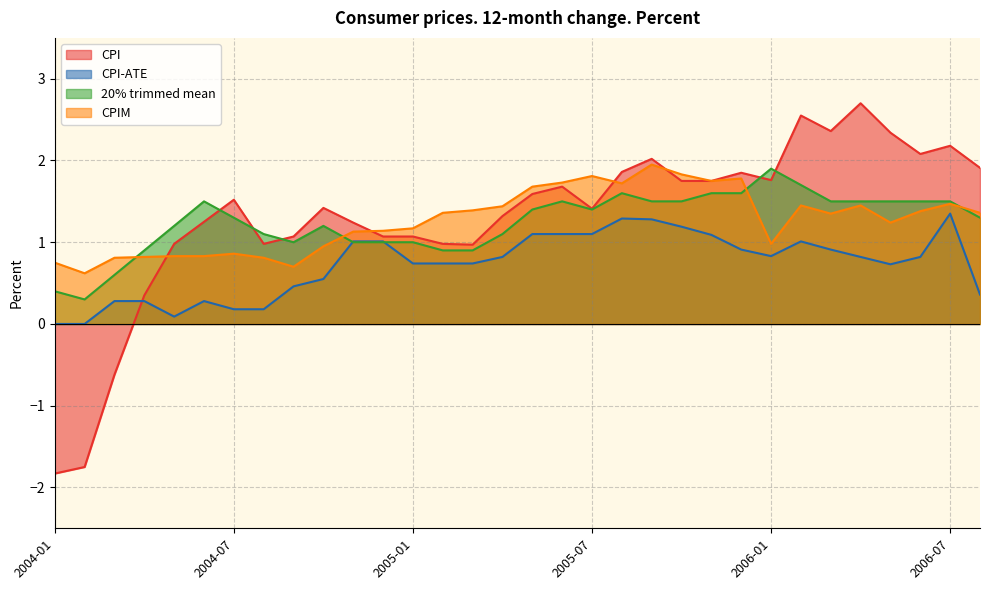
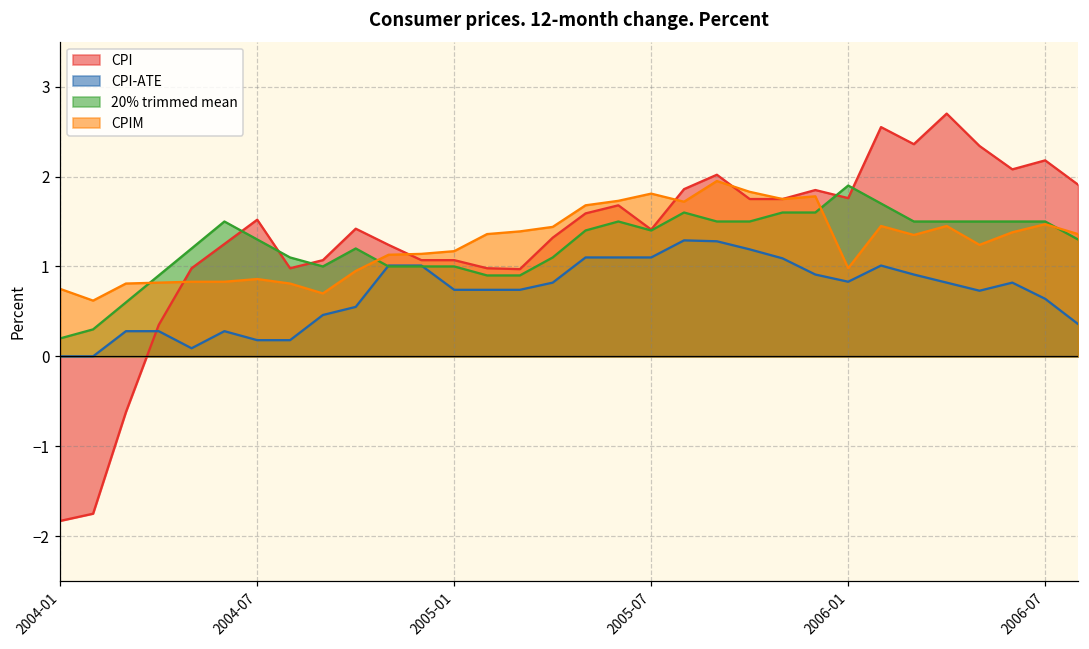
20% trimmed mean, 2004-01: 0.4 -> 0.2
CPI-ATE, 2006-07: 1.4 -> 0.6
